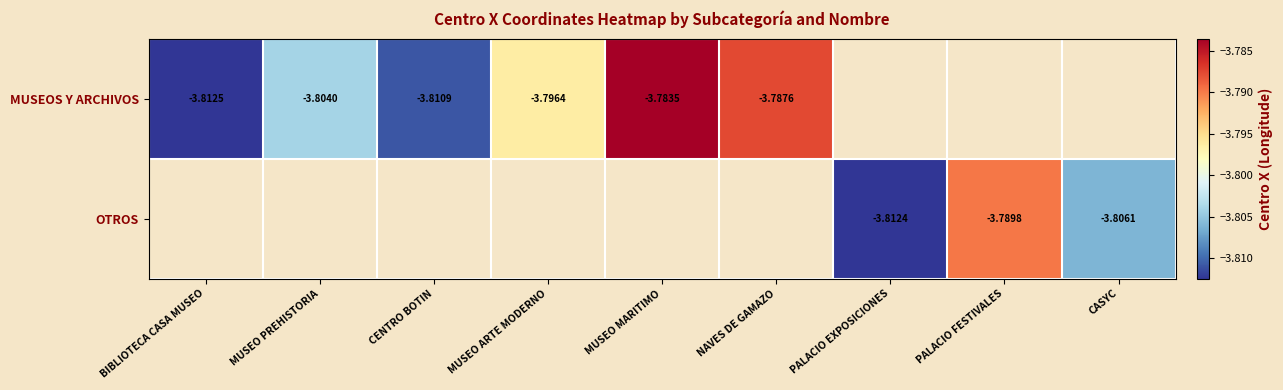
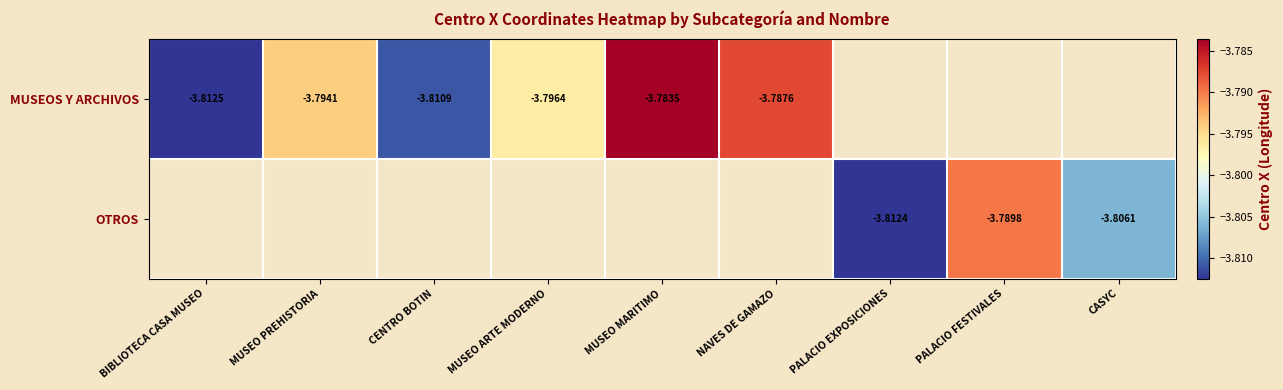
MUSEOS Y ARCHIVOS, MUSEO PREHISTORIA: -3.8040 -> -3.7941
